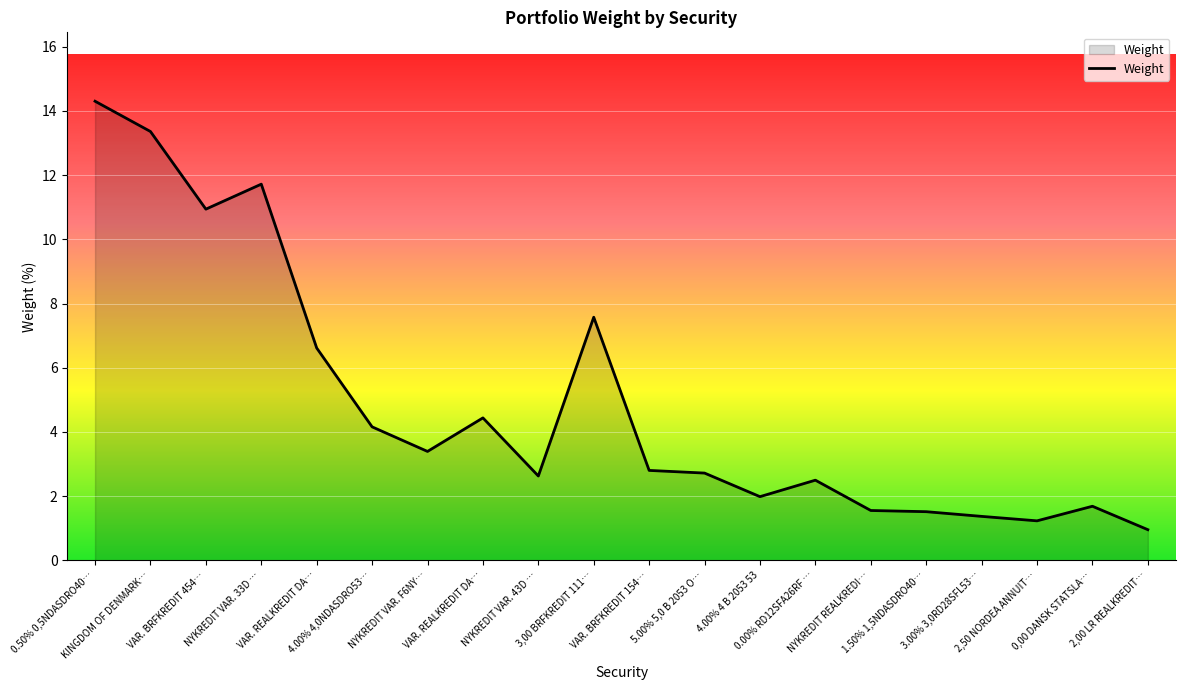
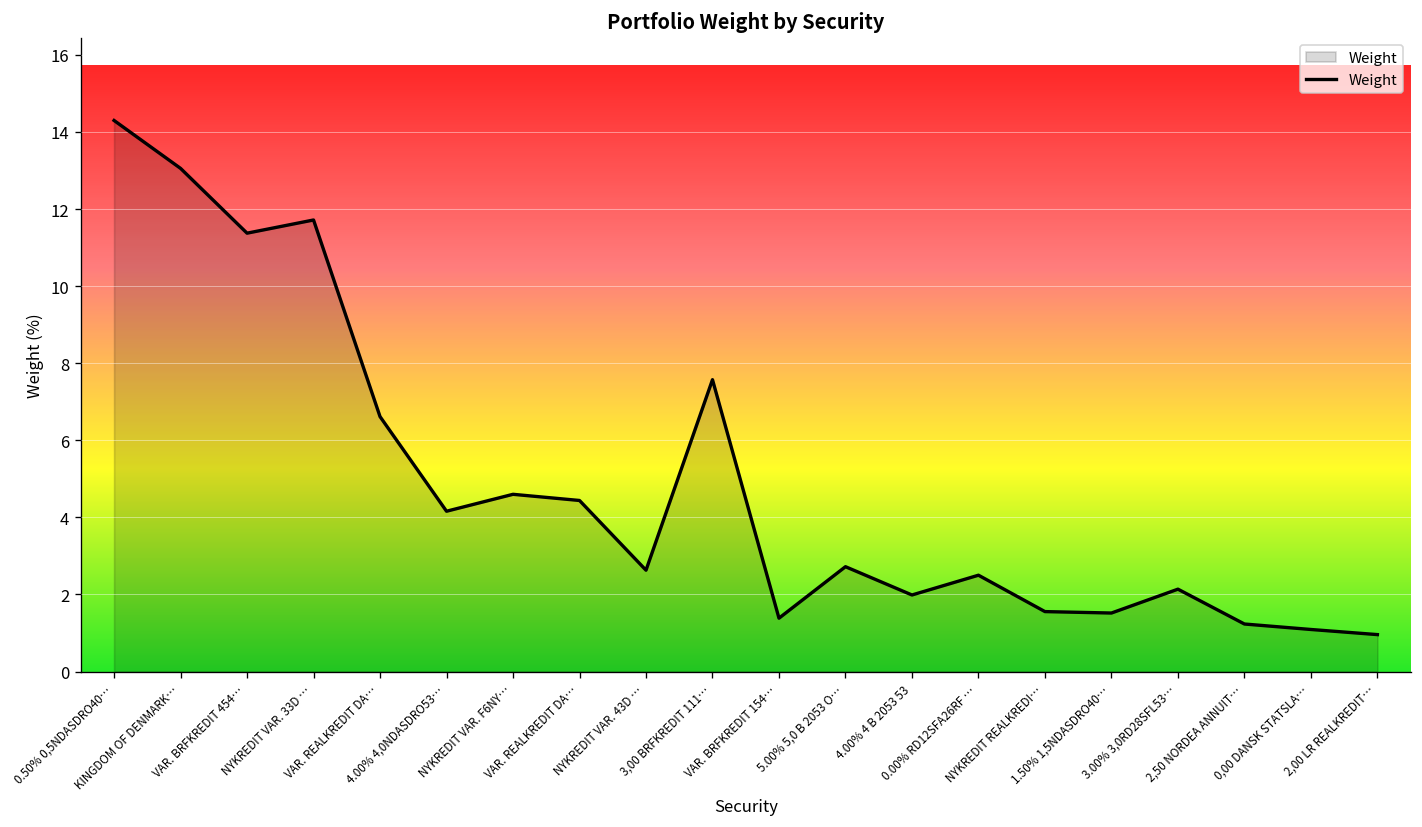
KINGDOM OF DENMARK…: 13.4 -> 13.1
VAR. BRFKREDIT 454…: 10.9 -> 11.4
NYKREDIT VAR. F6NY…: 3.4 -> 4.6
VAR. BRFKREDIT 154…: 2.8 -> 1.4
3.00% 3,0RD28SFL53…: 1.4 -> 2.1
0,00 DANSK STATSLA…: 1.7 -> 1.1
